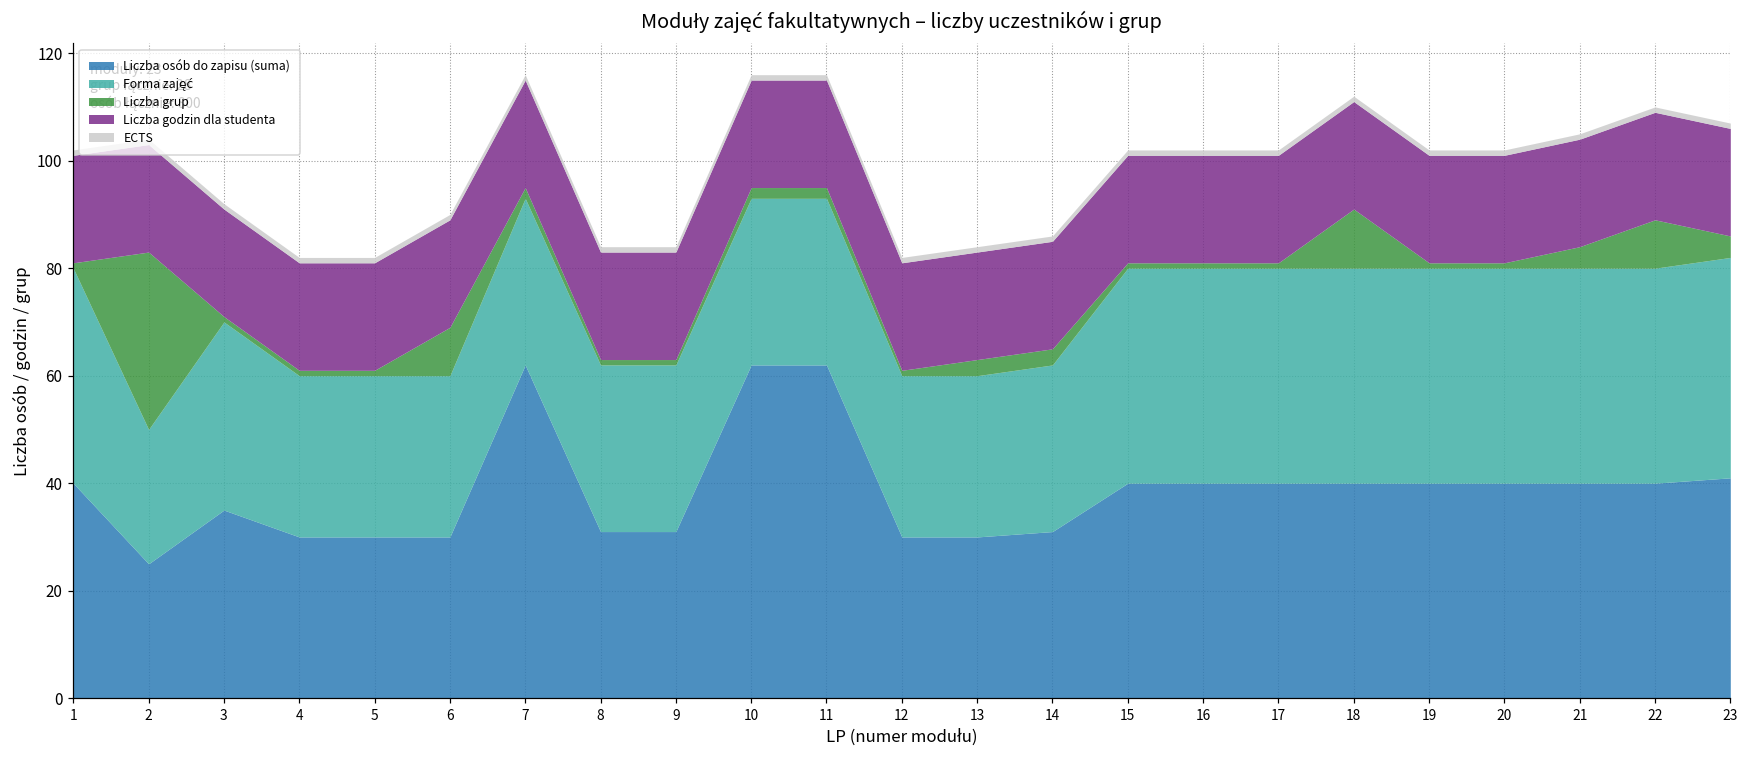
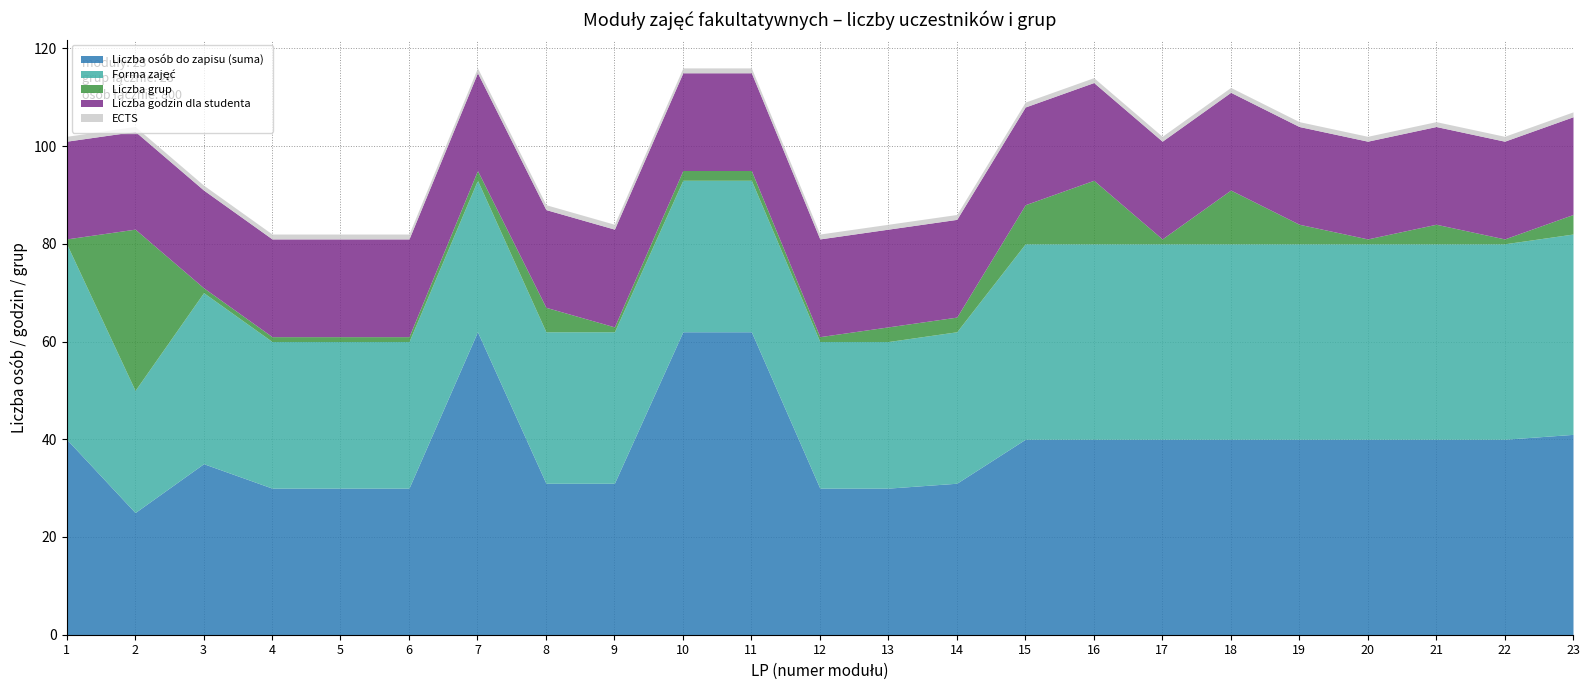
Liczba grup, 6: 9 -> 1
Liczba grup, 8: 1 -> 5
Liczba grup, 15: 1 -> 8
Liczba grup, 16: 1 -> 13
Liczba grup, 19: 1 -> 4
Liczba grup, 22: 9 -> 1
